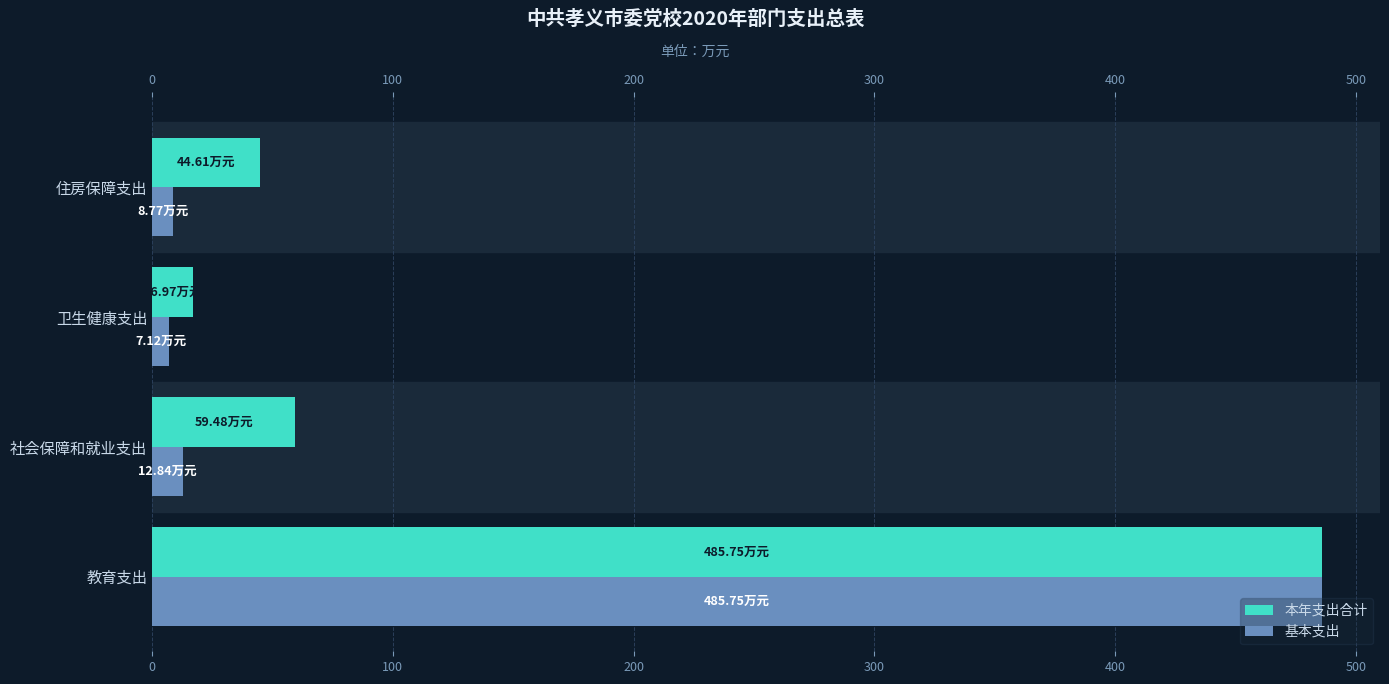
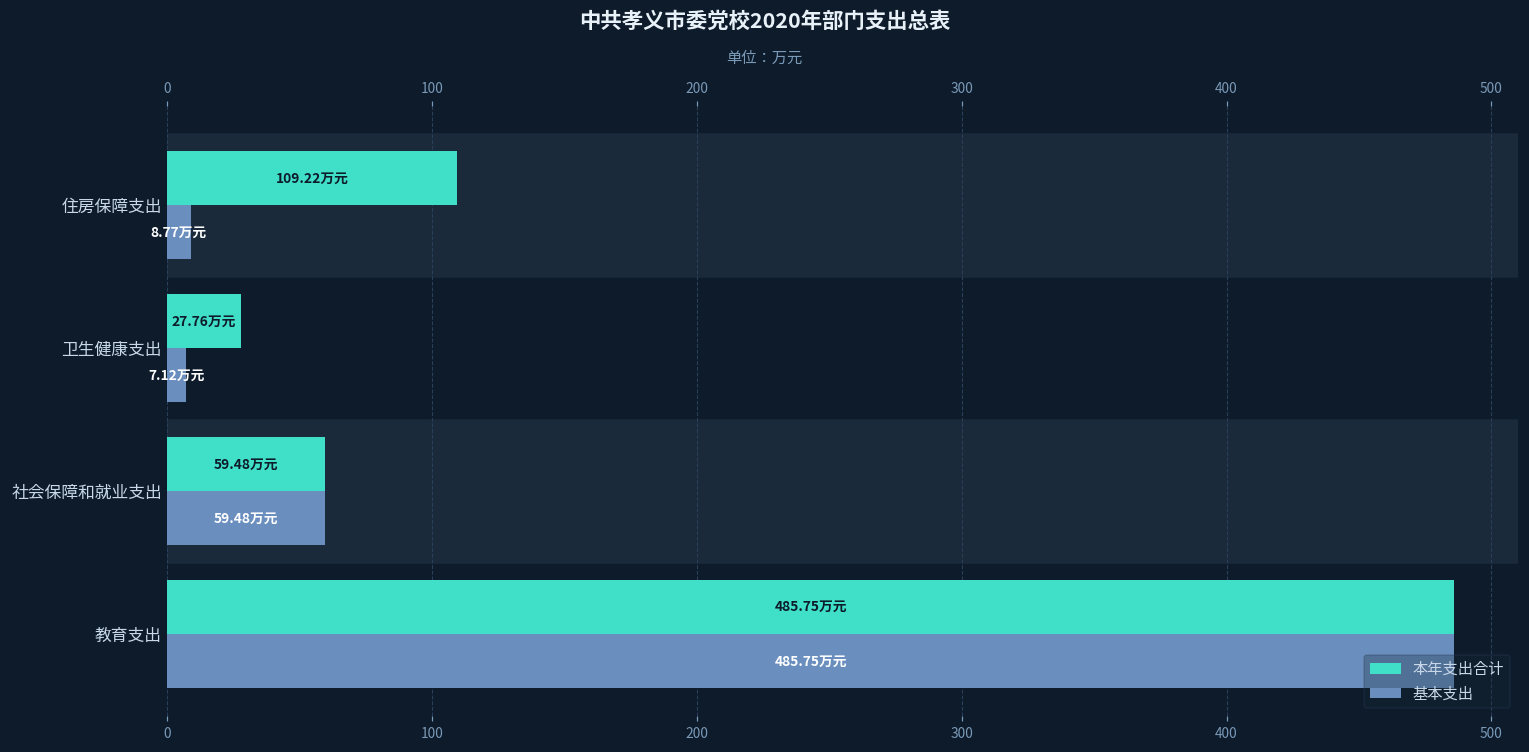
本年支出合计, 住房保障支出: 44.61 -> 109.22
本年支出合计, 卫生健康支出: 16.97 -> 27.76
基本支出, 社会保障和就业支出: 12.84 -> 59.48
